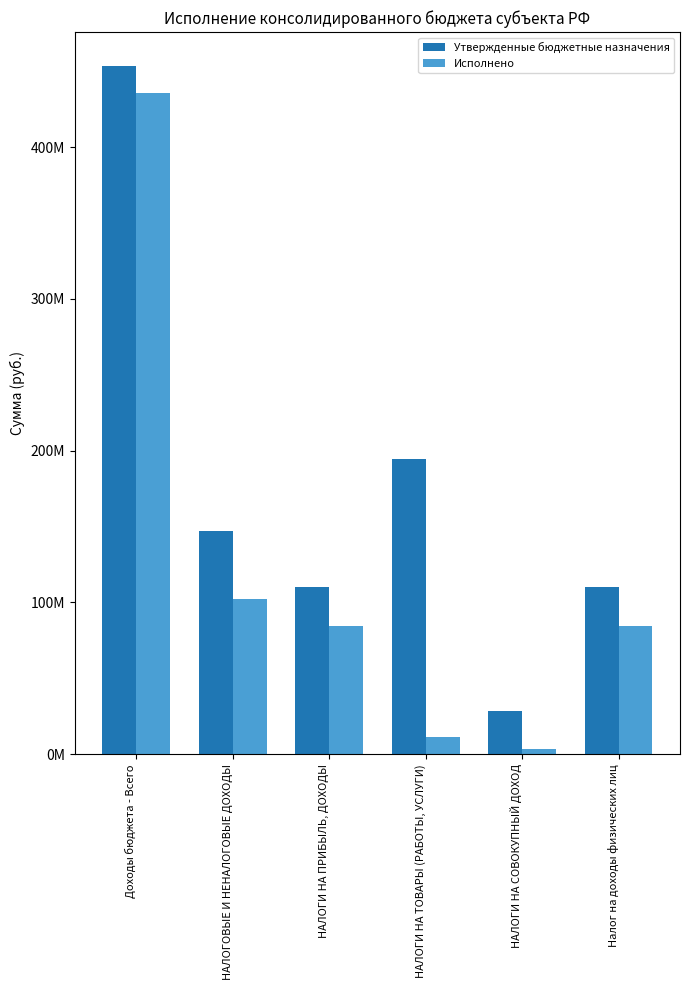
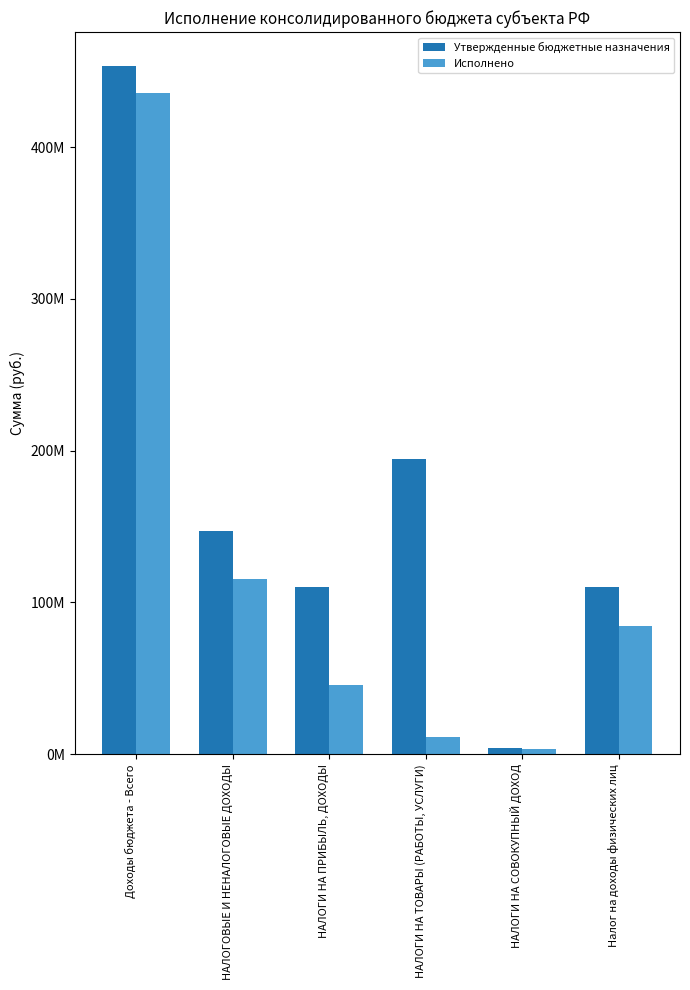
Исполнено, НАЛОГОВЫЕ И НЕНАЛОГОВЫЕ ДОХОДЫ: 102000000 -> 115000000
Исполнено, НАЛОГИ НА ПРИБЫЛЬ, ДОХОДЫ: 85000000 -> 46000000
Утвержденные бюджетные назначения, НАЛОГИ НА СОВОКУПНЫЙ ДОХОД: 28000000 -> 4000000
